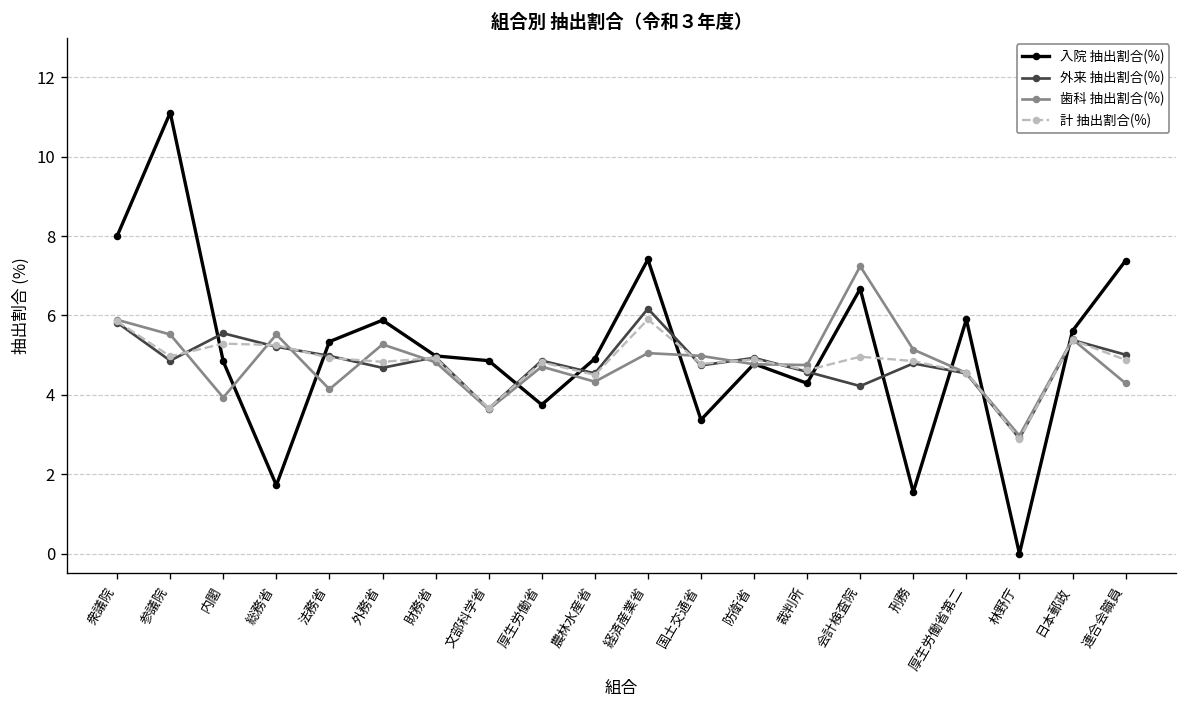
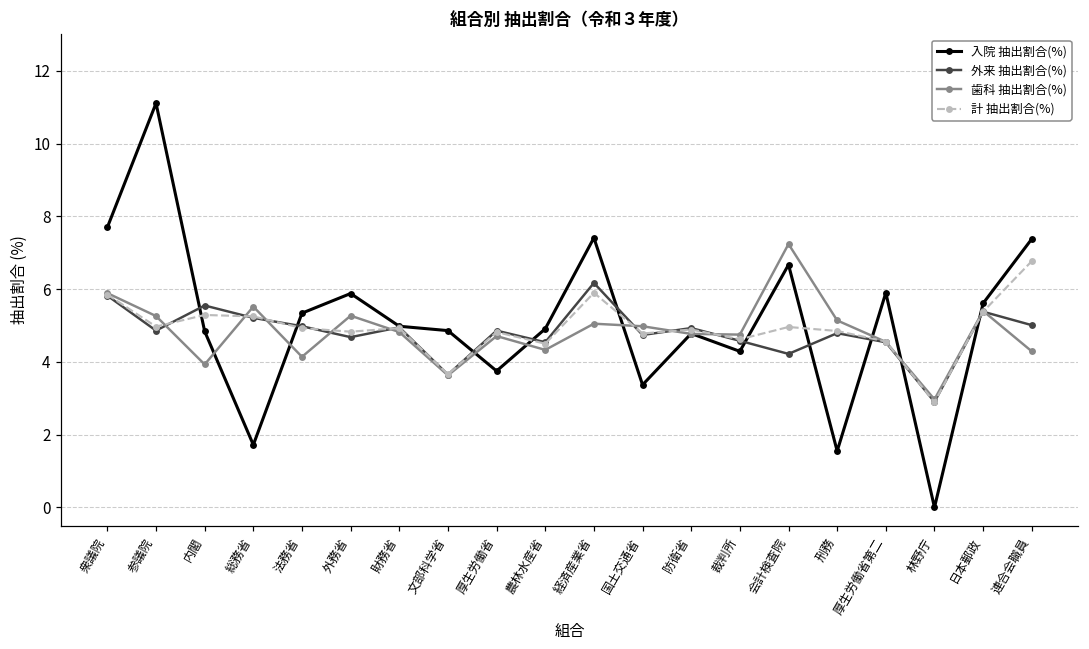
入院 抽出割合(%), 衆議院: 8.0 -> 7.7
歯科 抽出割合(%), 参議院: 5.5 -> 5.3
計 抽出割合(%), 連合会職員: 4.9 -> 6.8
